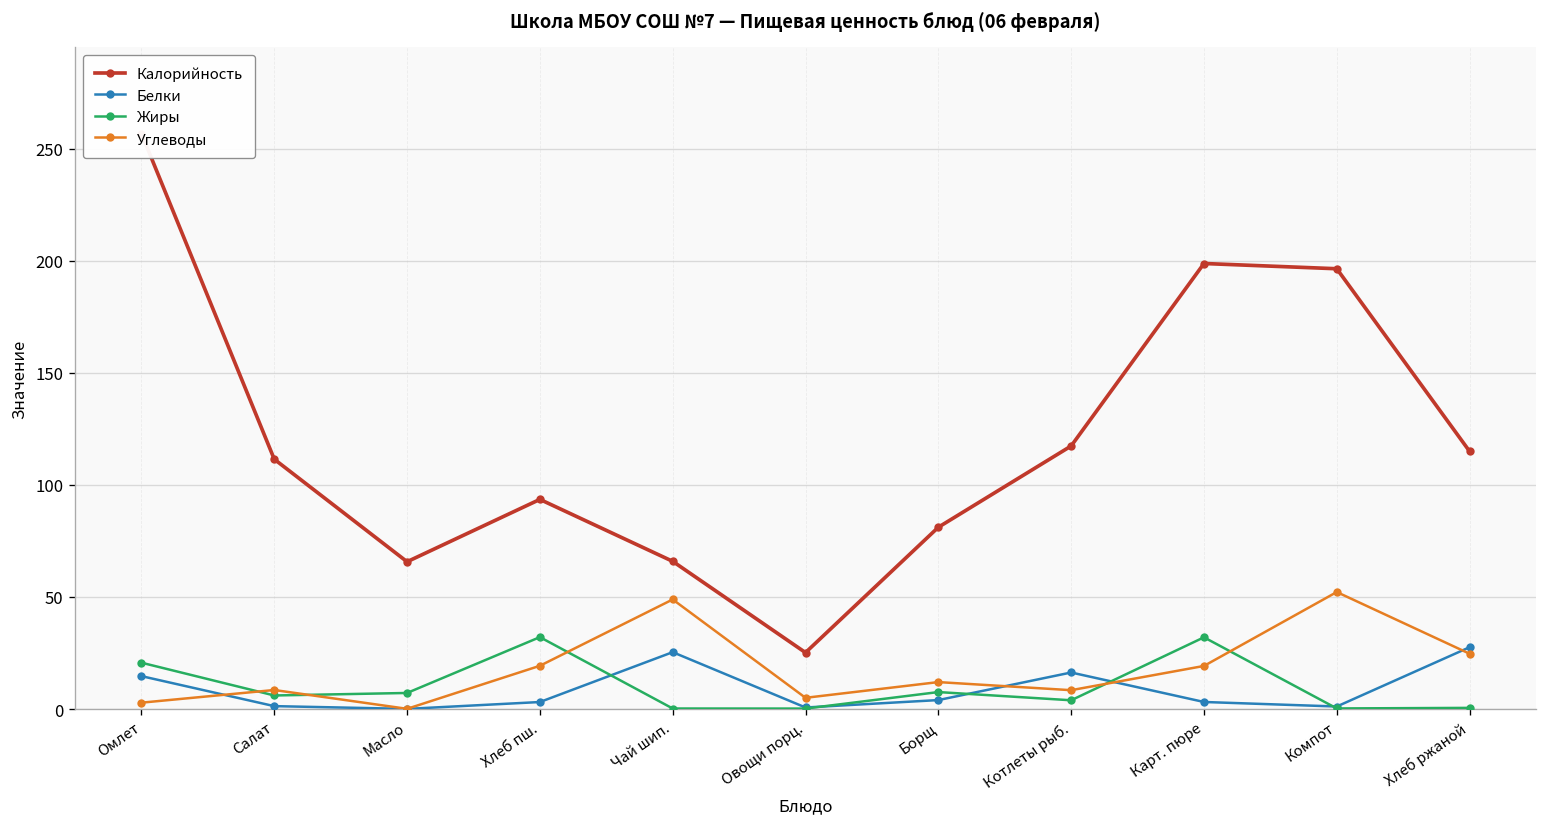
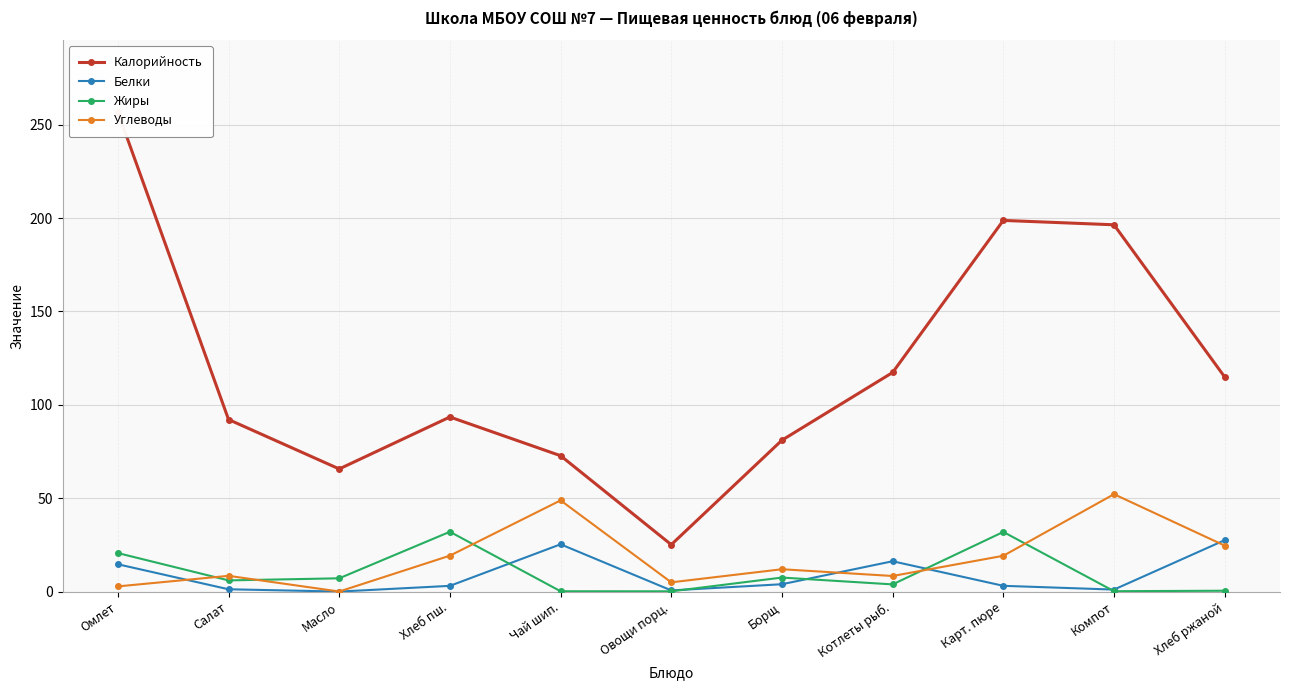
Калорийность, Салат: 111 -> 92
Калорийность, Чай шип.: 66 -> 73
